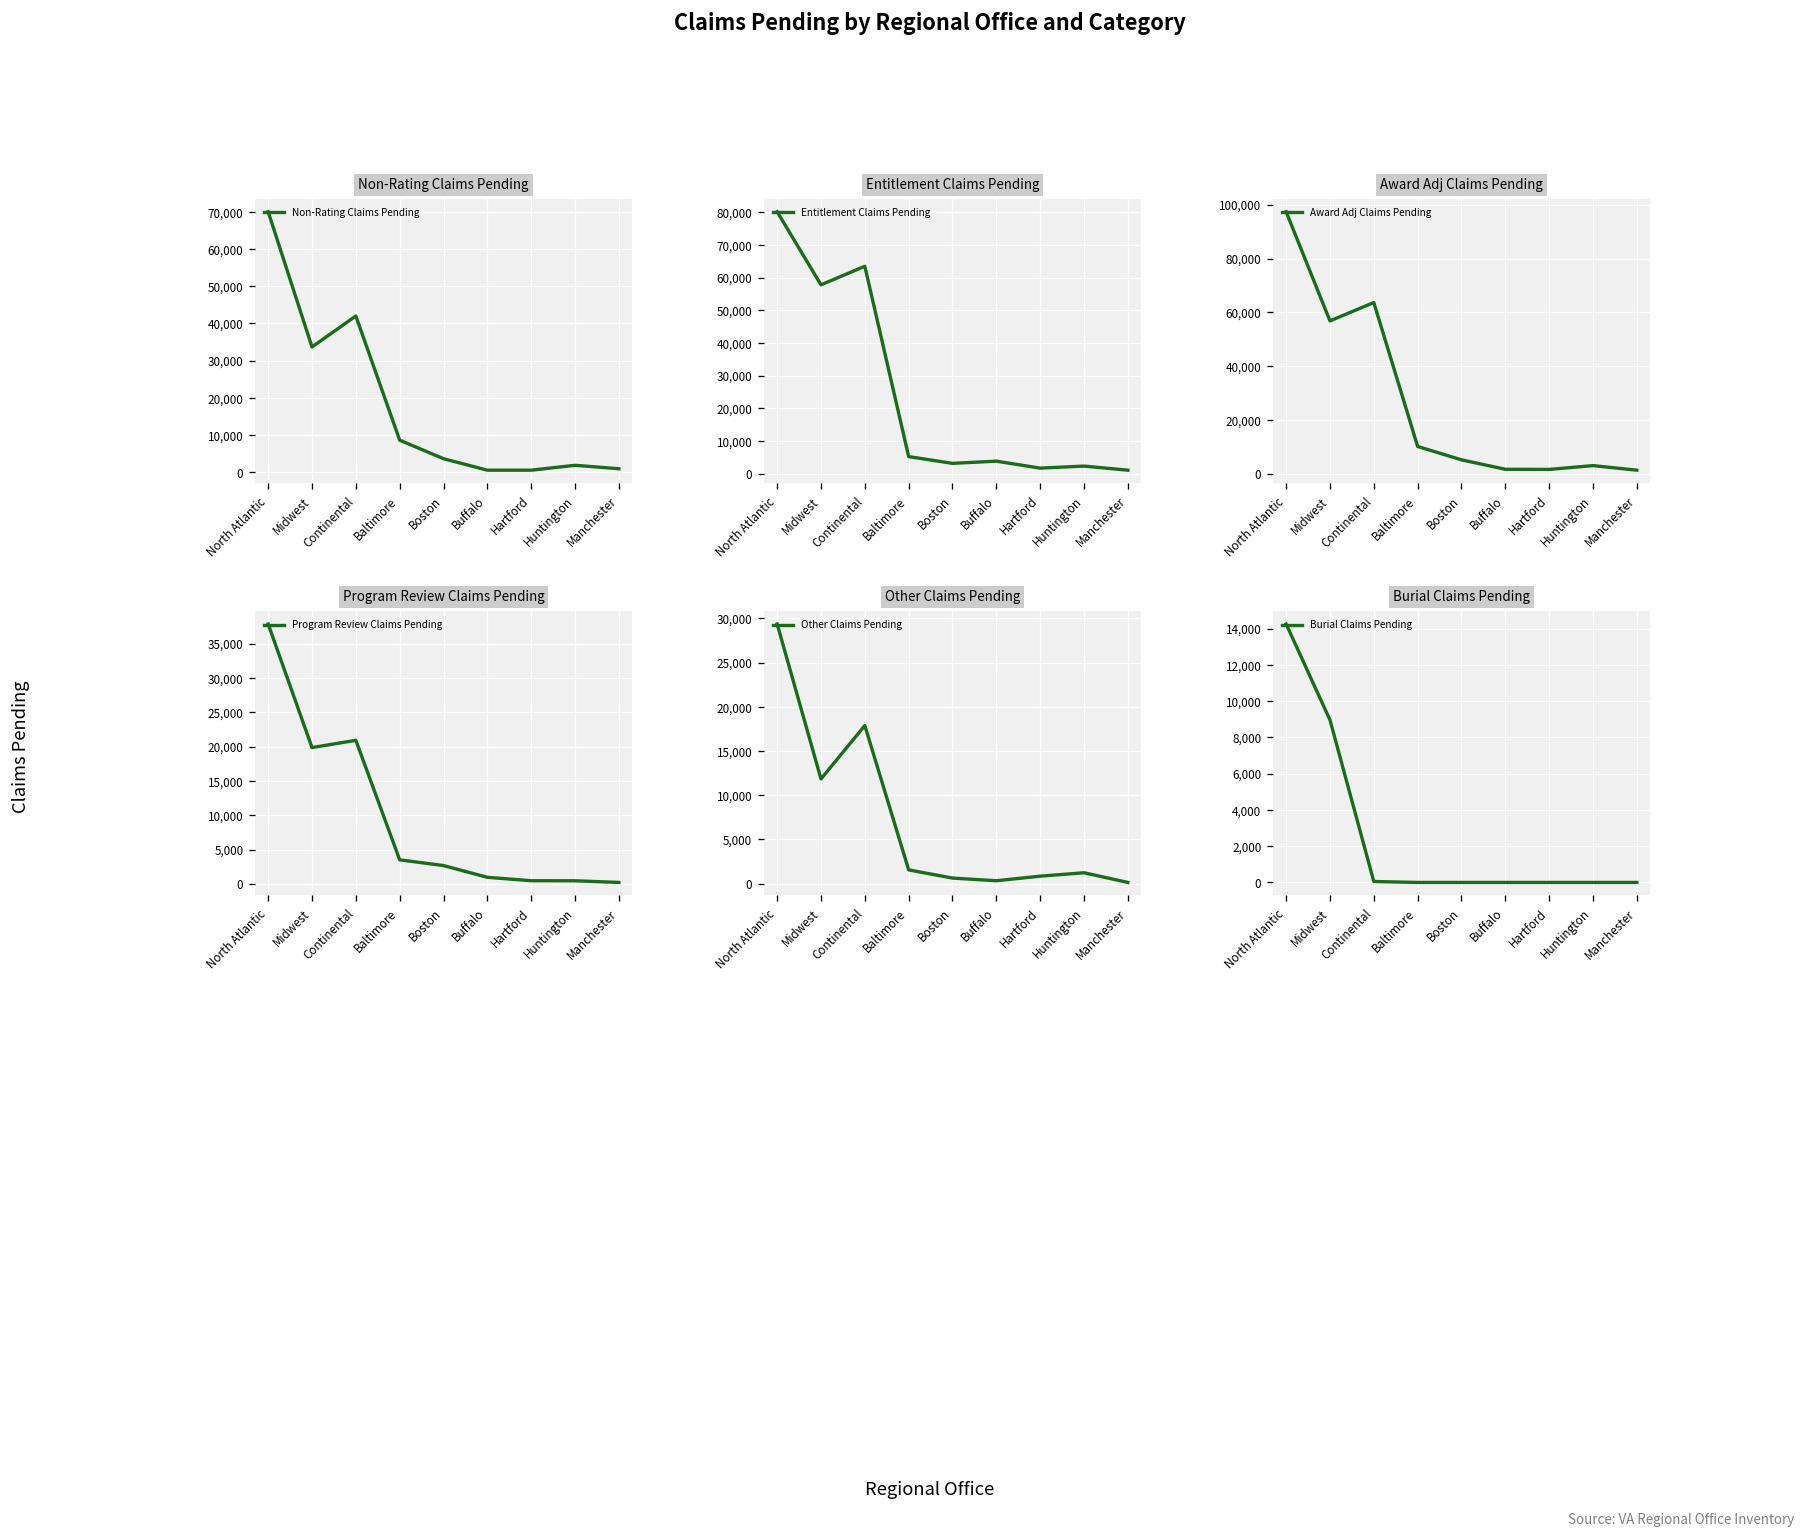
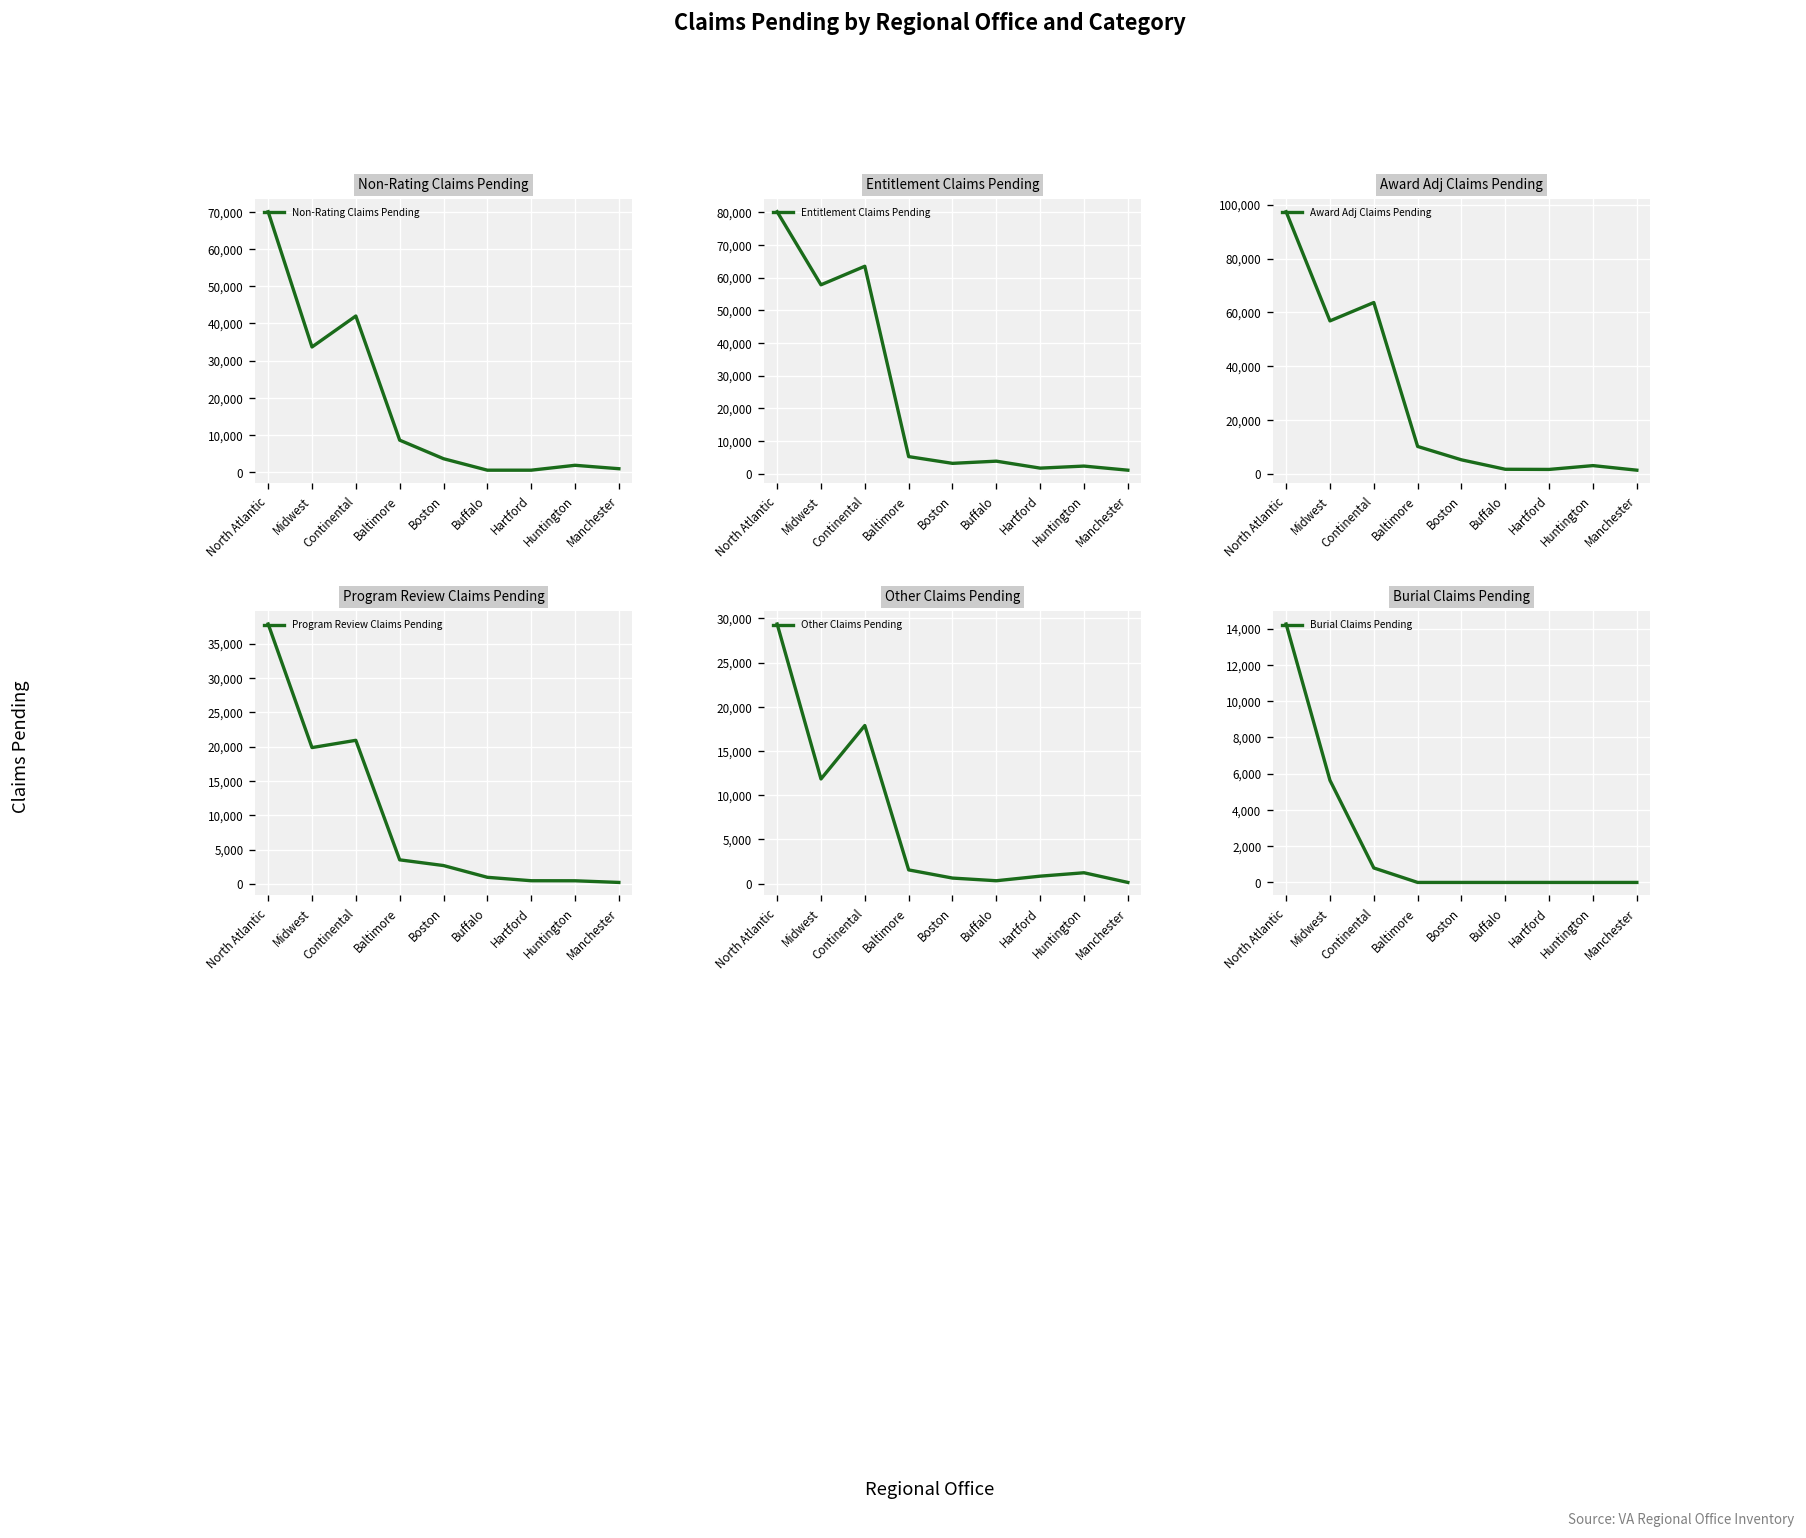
Burial Claims Pending, Midwest: 9,000 -> 5,600
Burial Claims Pending, Continental: 100 -> 800
